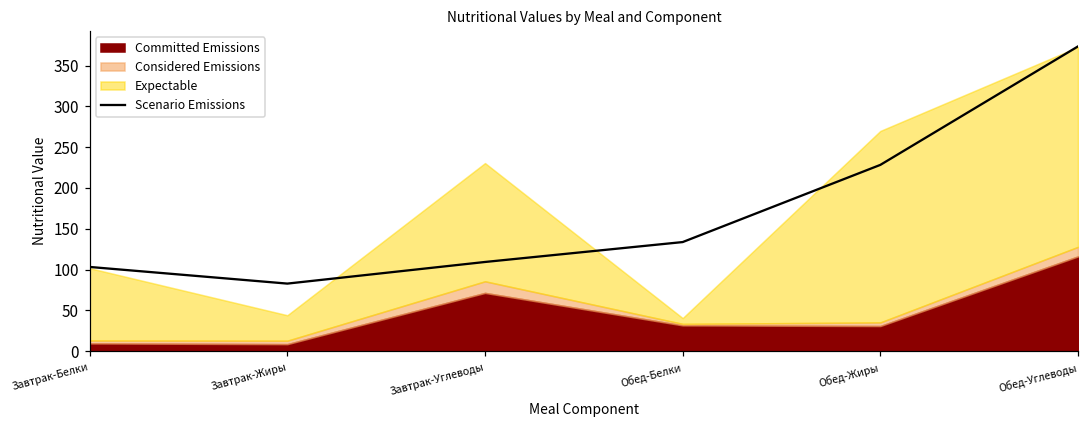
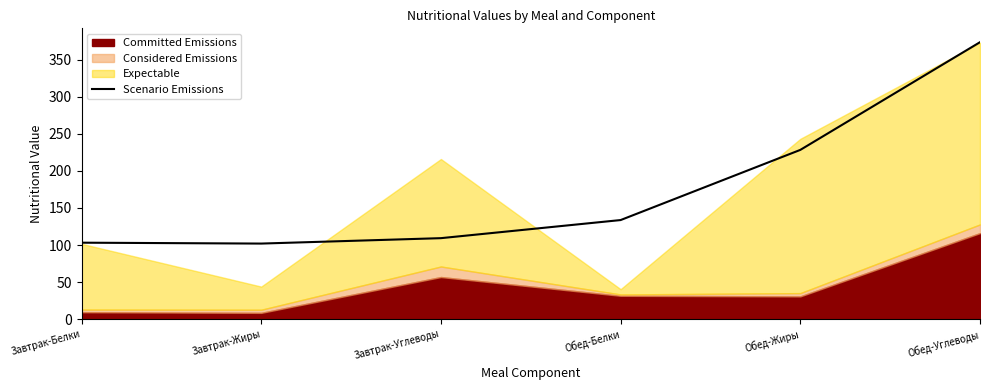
Scenario Emissions, Завтрак-Жиры: 80 -> 100
Committed Emissions, Завтрак-Углеводы: 70 -> 60
Expectable, Обед-Жиры: 230 -> 210
